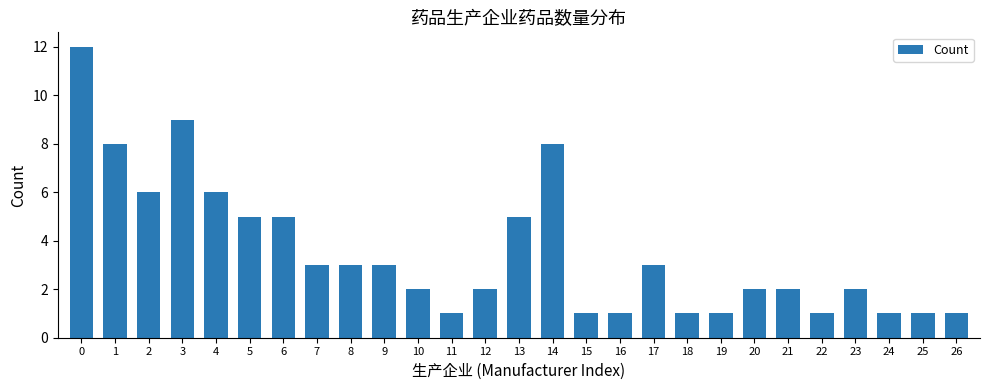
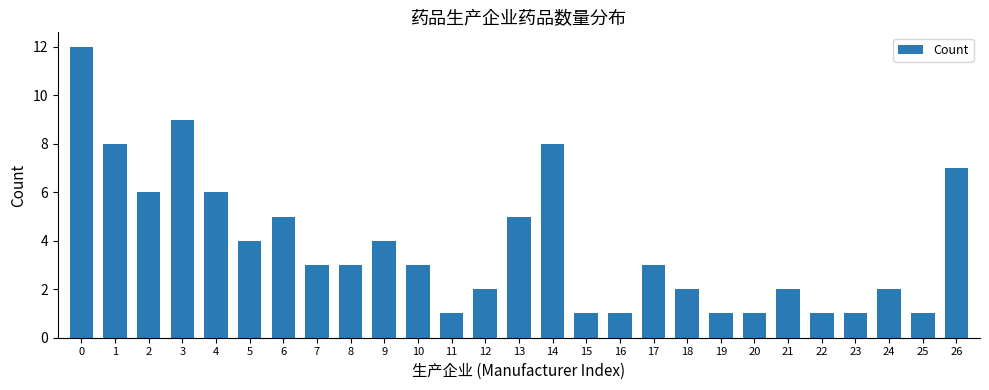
5: 5 -> 4
9: 3 -> 4
10: 2 -> 3
18: 1 -> 2
20: 2 -> 1
23: 2 -> 1
24: 1 -> 2
26: 1 -> 7
